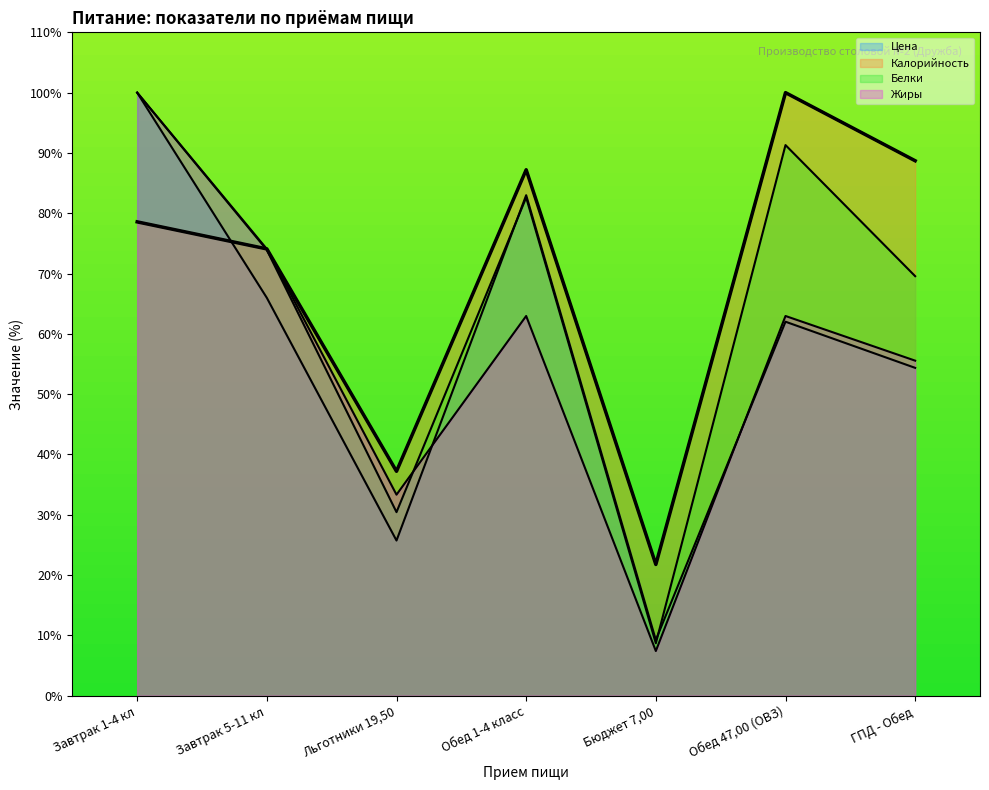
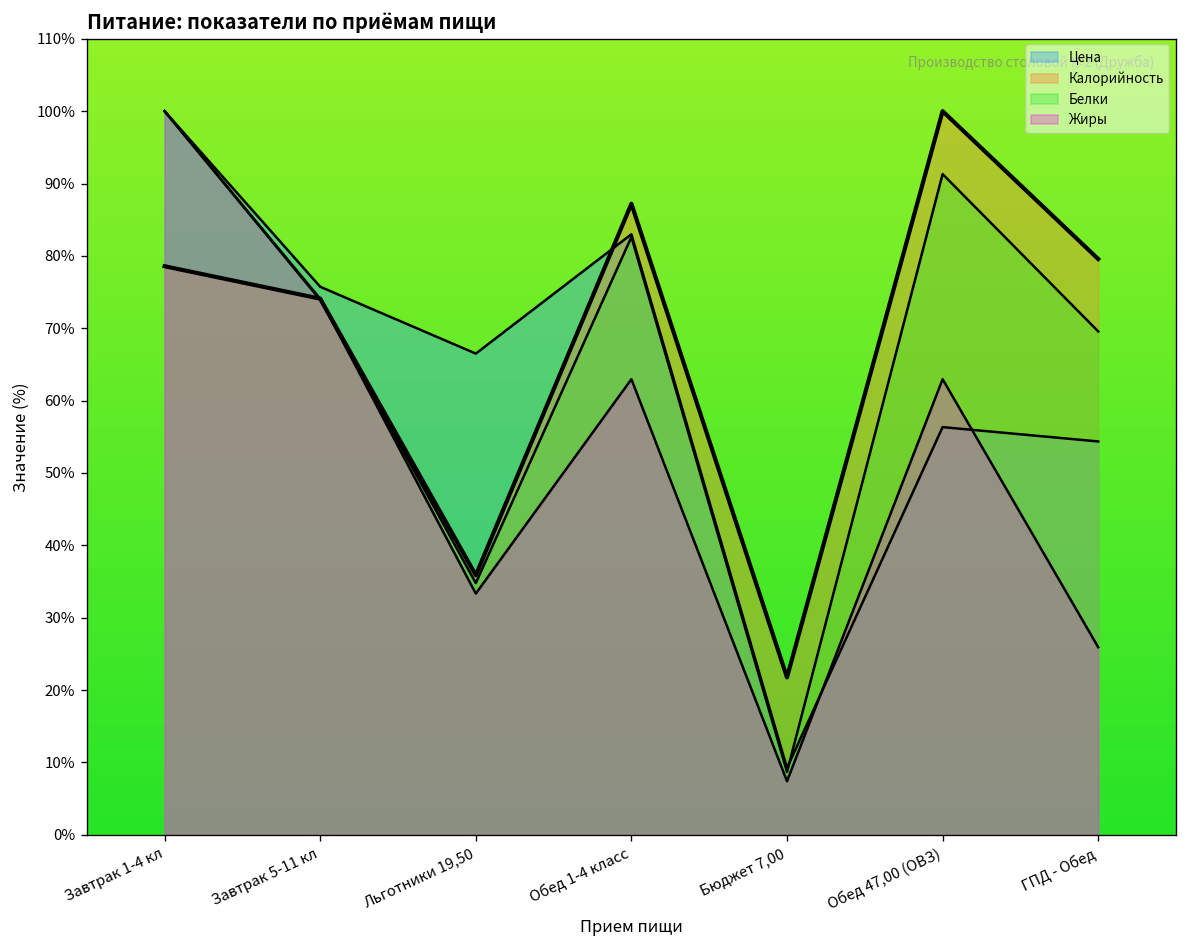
Цена, Завтрак 5-11 кл: 66% -> 76%
Цена, Льготники 19,50: 26% -> 66%
Калорийность, Льготники 19,50: 37% -> 36%
Белки, Льготники 19,50: 30% -> 35%
Цена, Обед 47,00 (ОВЗ): 62% -> 56%
Калорийность, ГПД - Обед: 89% -> 80%
Жиры, ГПД - Обед: 56% -> 26%
